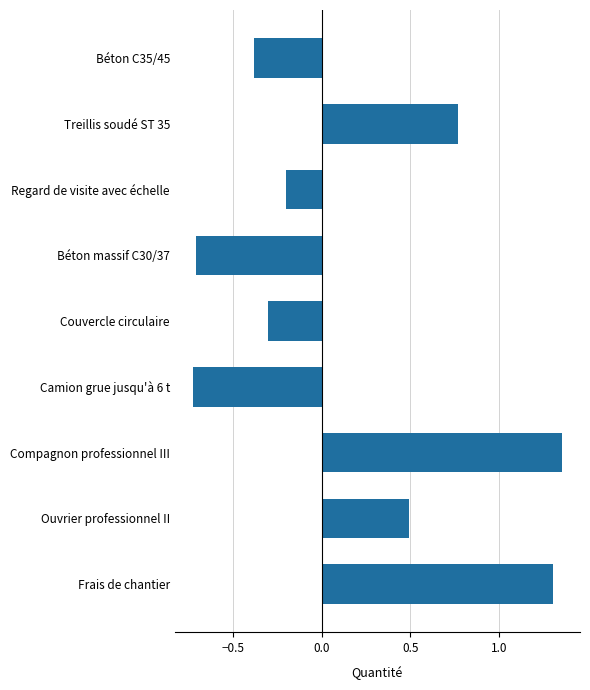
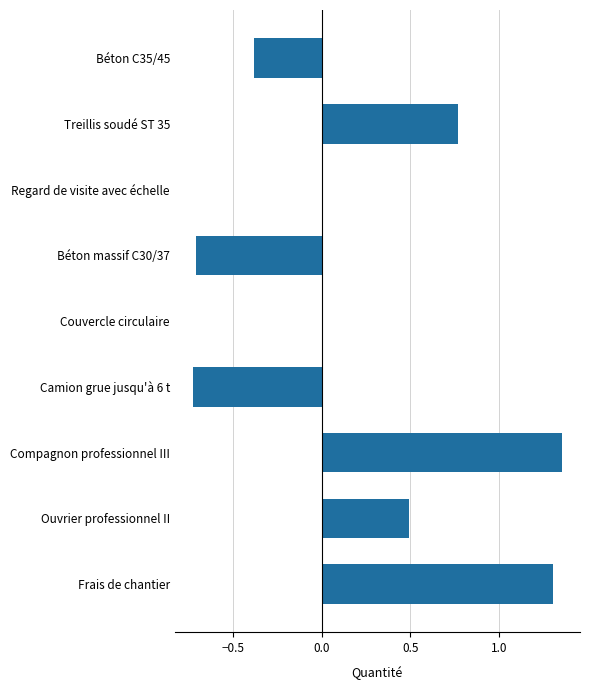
Regard de visite avec échelle: -0.20 -> 0.00
Couvercle circulaire: -0.30 -> 0.00
